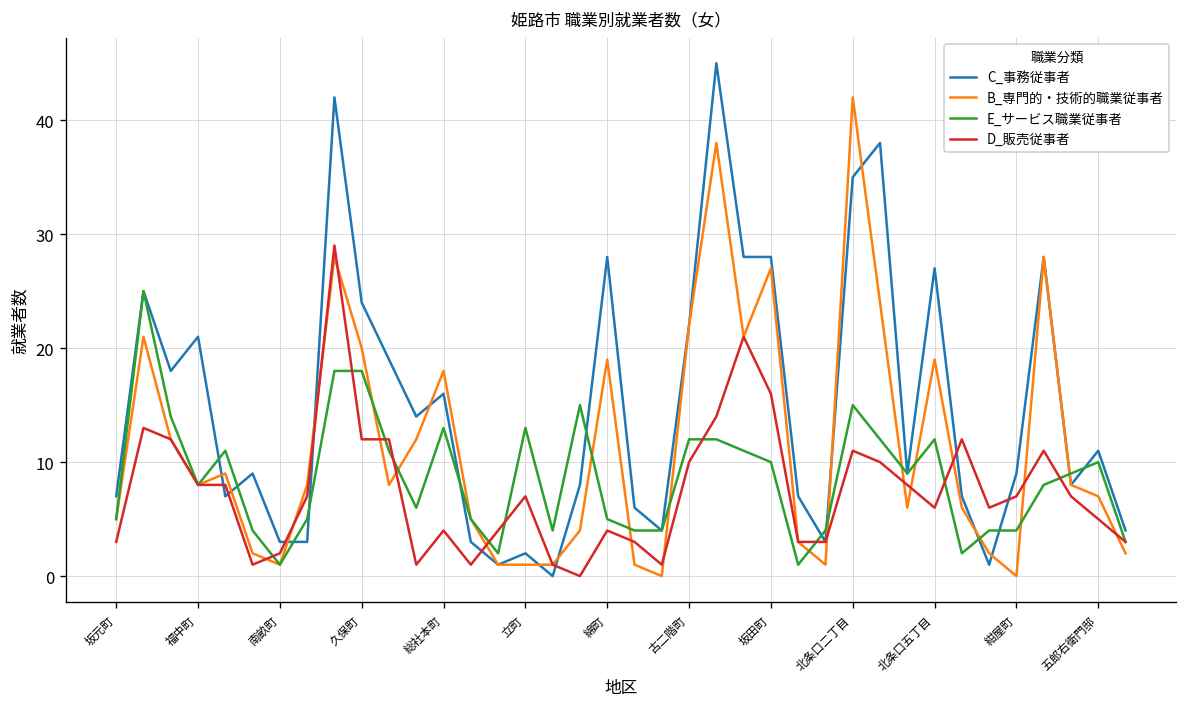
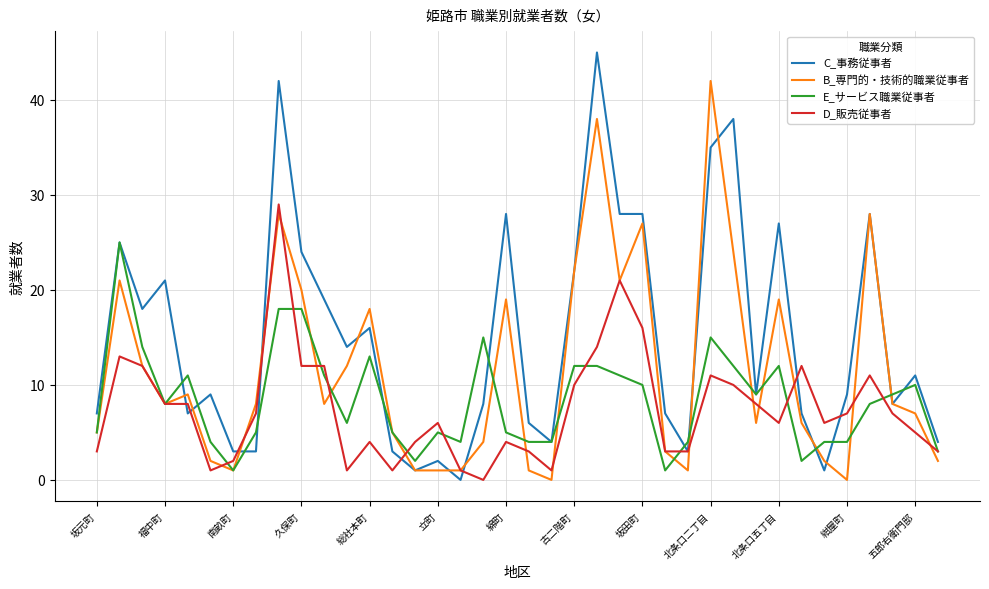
E_サービス職業従事者, 立町: 13 -> 5
D_販売従事者, 立町: 7 -> 6
